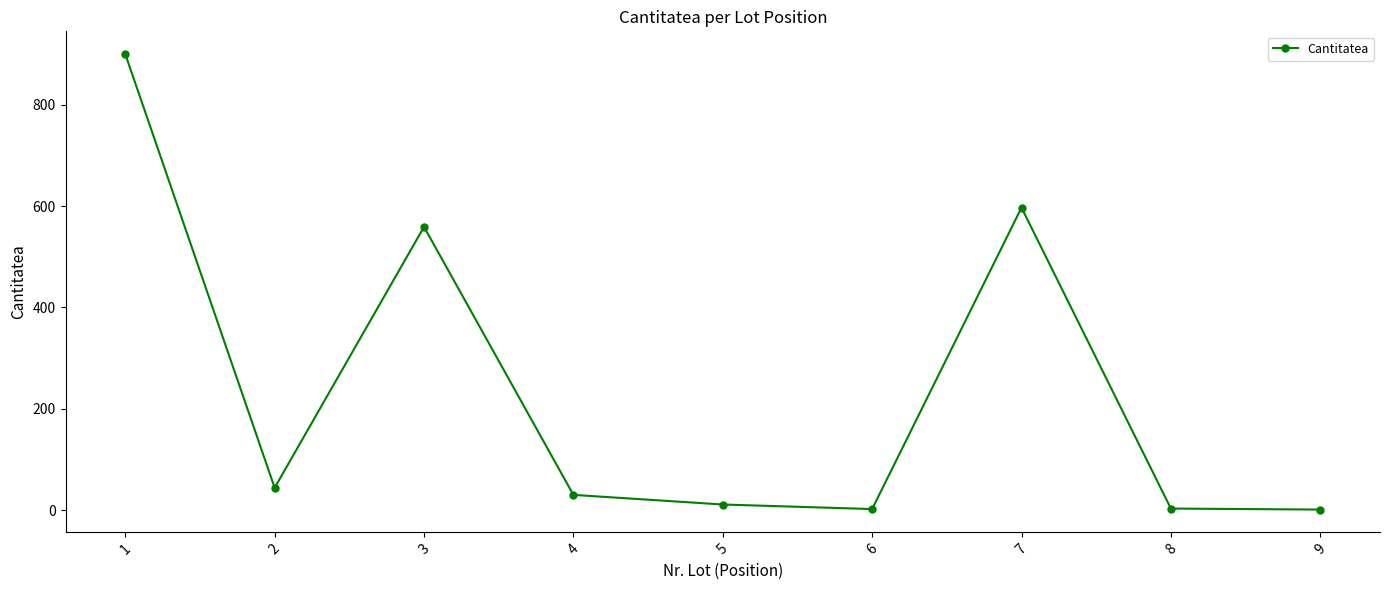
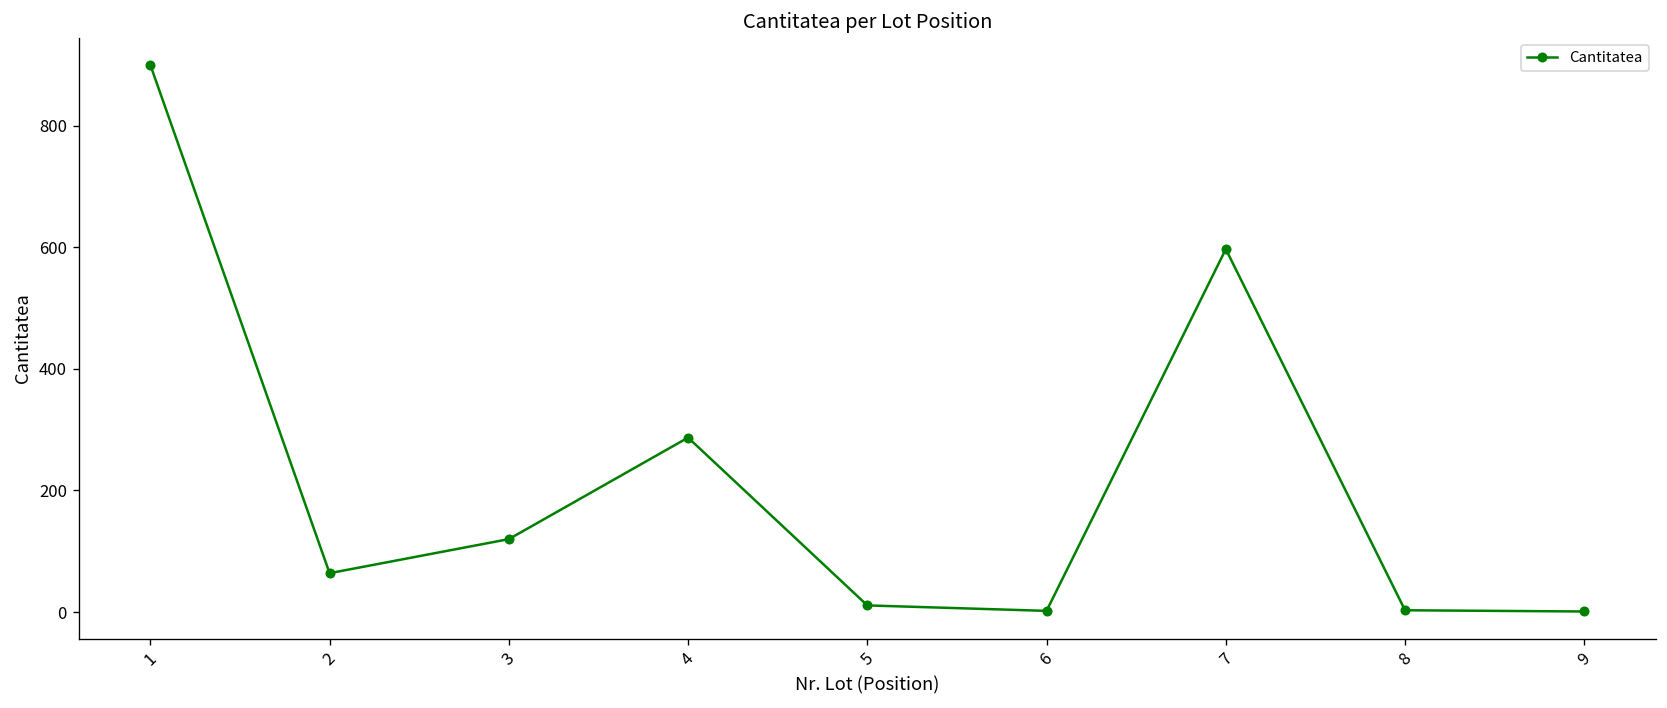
2: 40 -> 60
3: 560 -> 120
4: 30 -> 290
